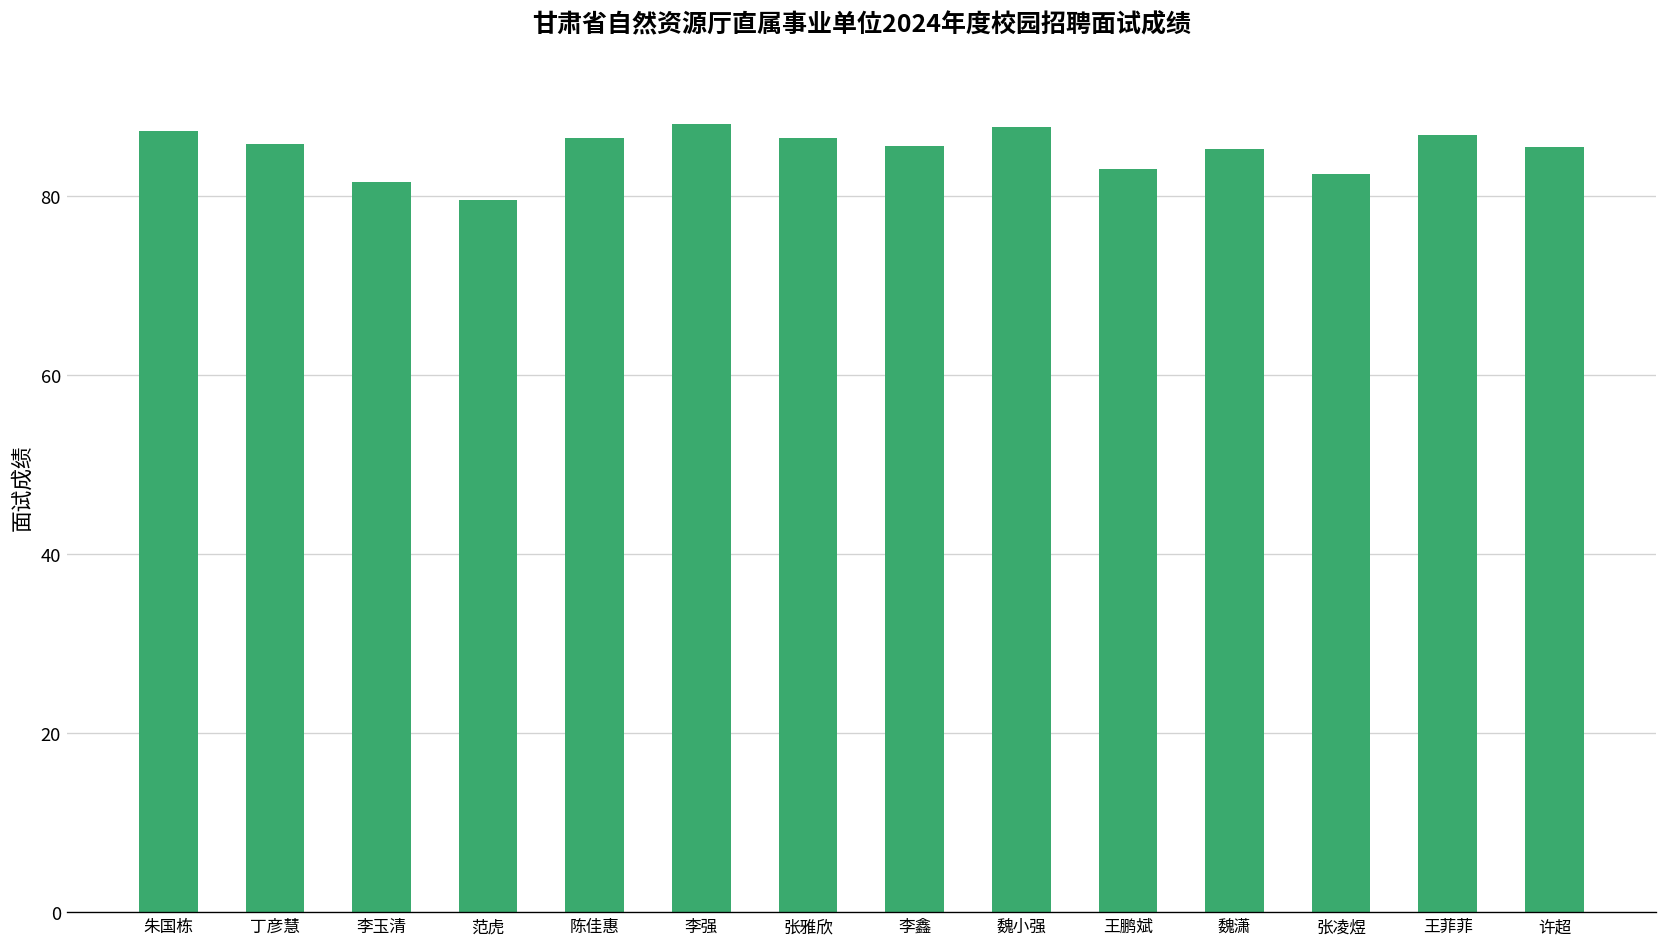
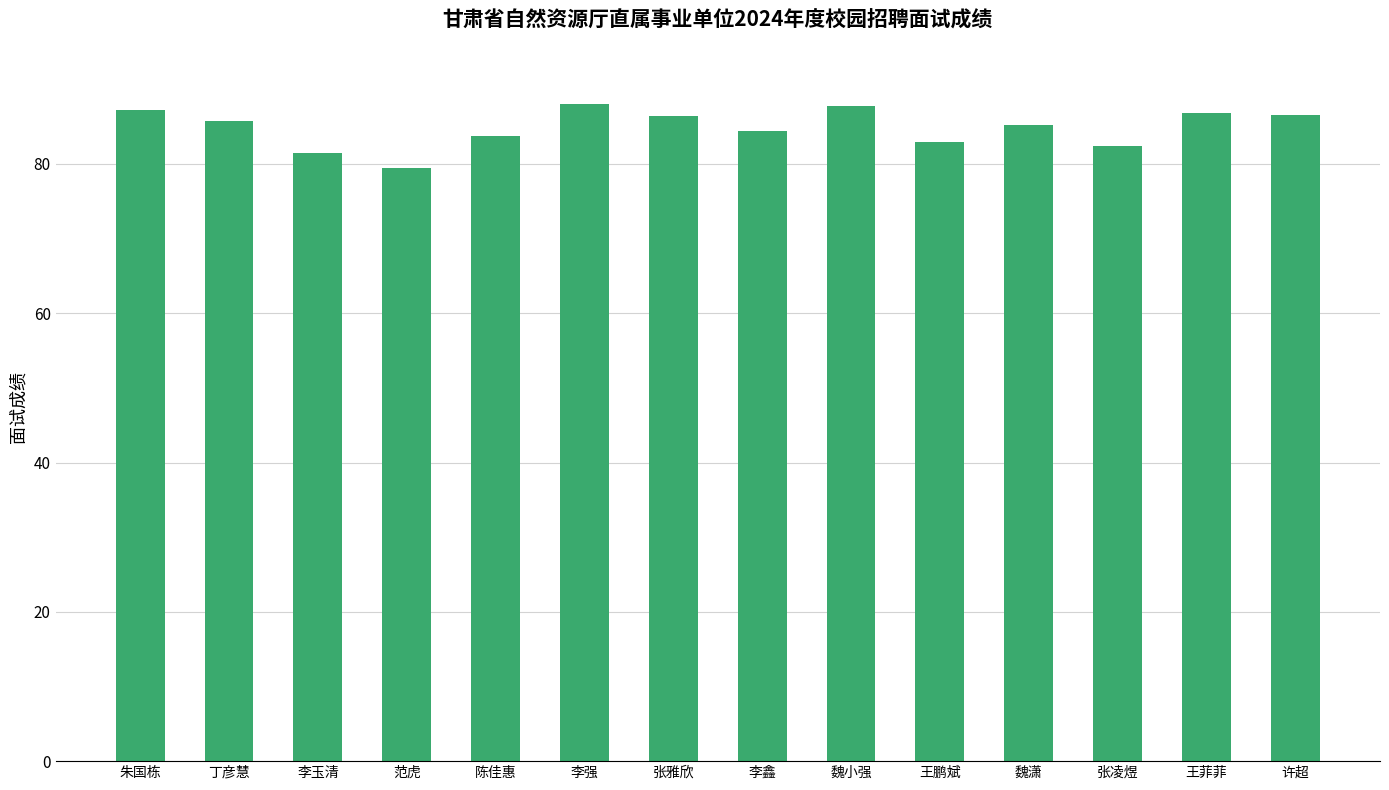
陈佳惠: 87 -> 84
李鑫: 86 -> 84
许超: 85 -> 87
